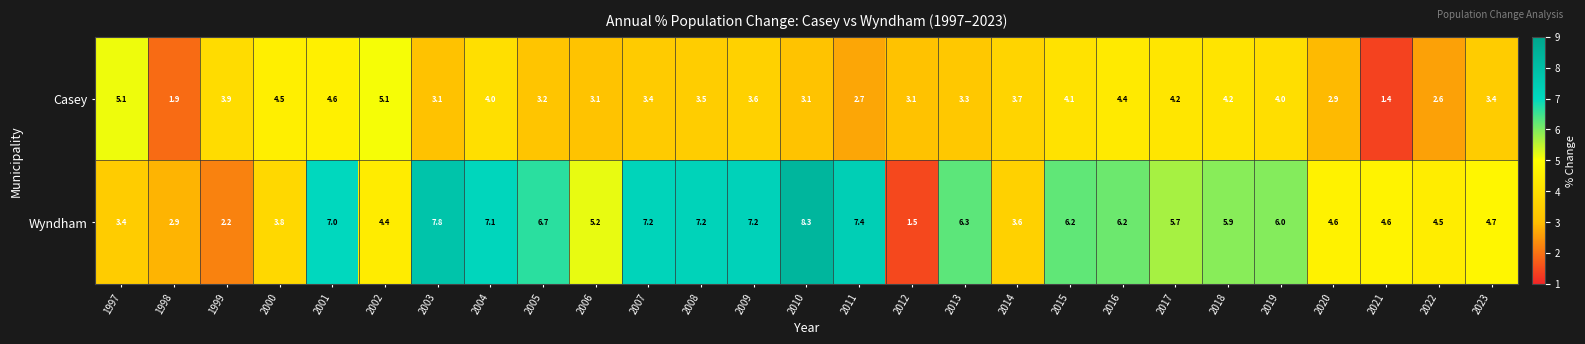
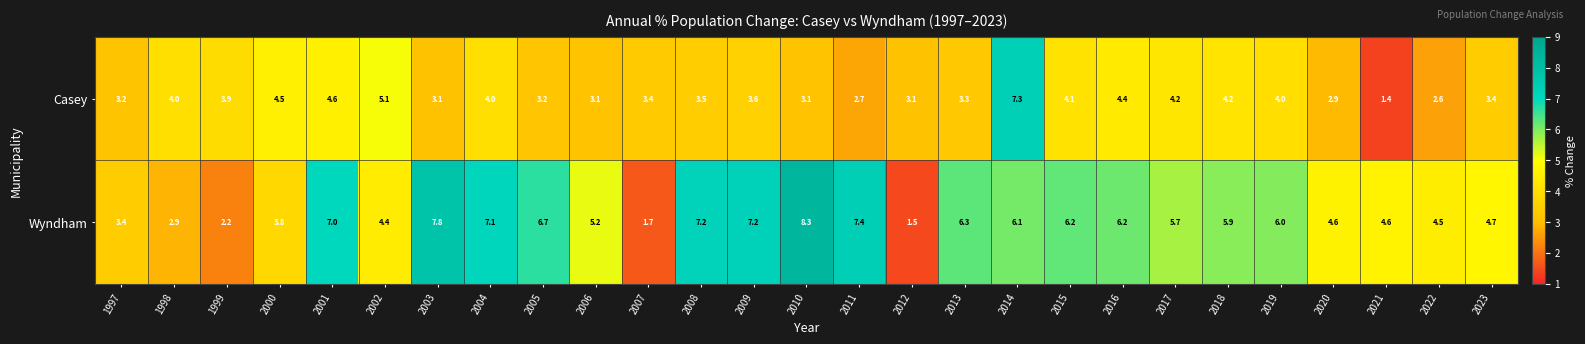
Casey, 1997: 5.1 -> 3.2
Casey, 1998: 1.9 -> 4.0
Casey, 2014: 3.7 -> 7.3
Wyndham, 2007: 7.2 -> 1.7
Wyndham, 2014: 3.6 -> 6.1
